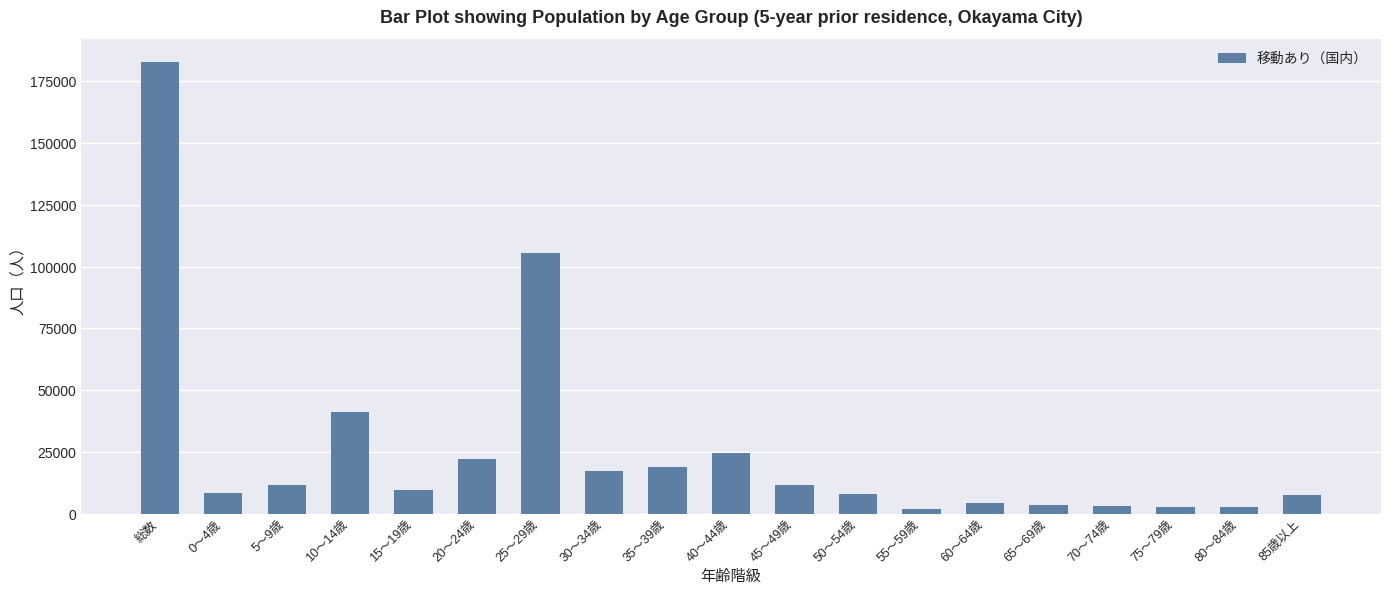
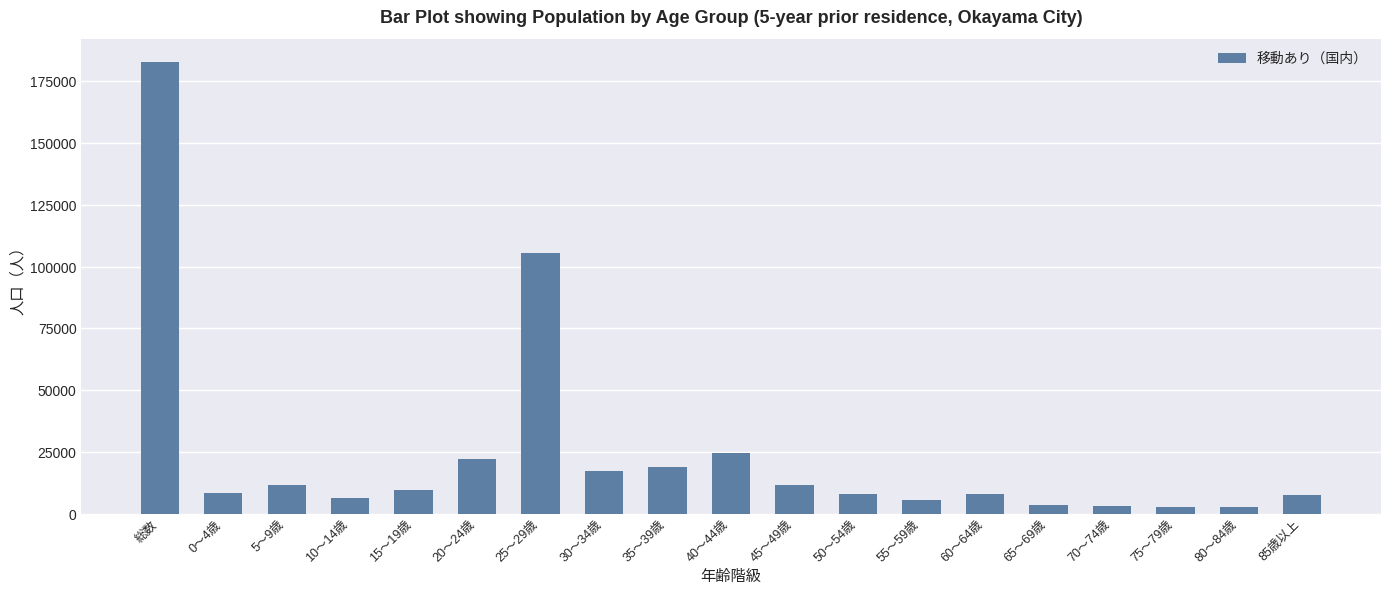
10～14歳: 41000 -> 6000
55～59歳: 2000 -> 6000
60～64歳: 4000 -> 8000
